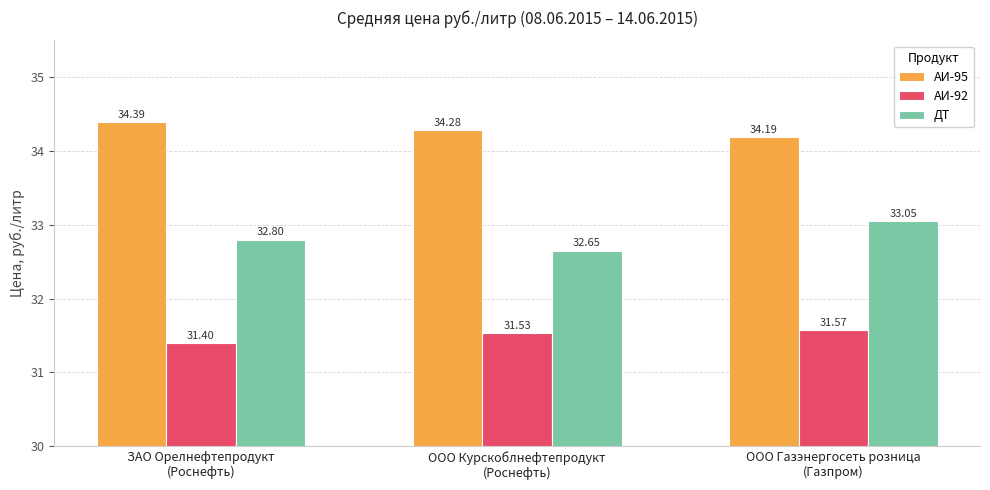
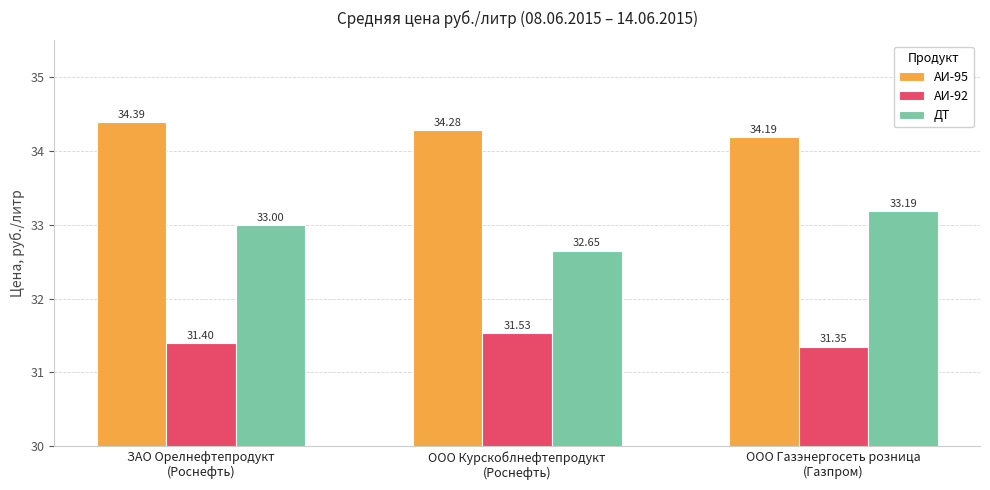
ДТ, ЗАО Орелнефтепродукт (Роснефть): 32.80 -> 33.00
АИ-92, ООО Газэнергосеть розница (Газпром): 31.57 -> 31.35
ДТ, ООО Газэнергосеть розница (Газпром): 33.05 -> 33.19
